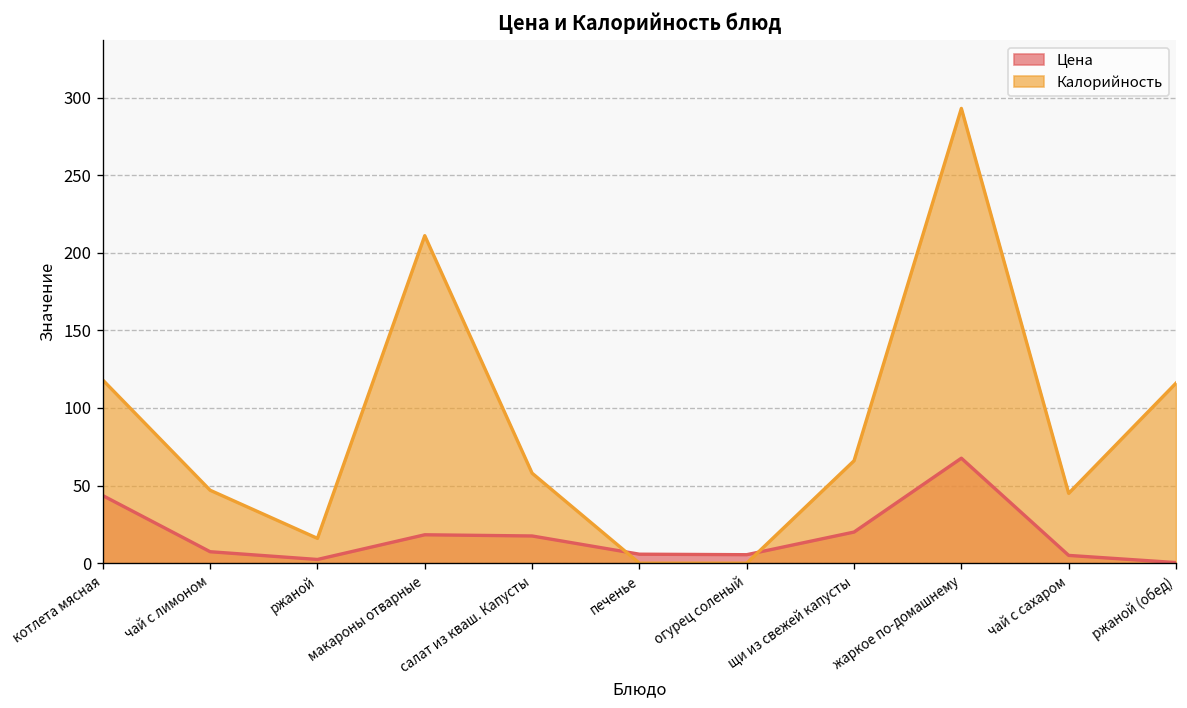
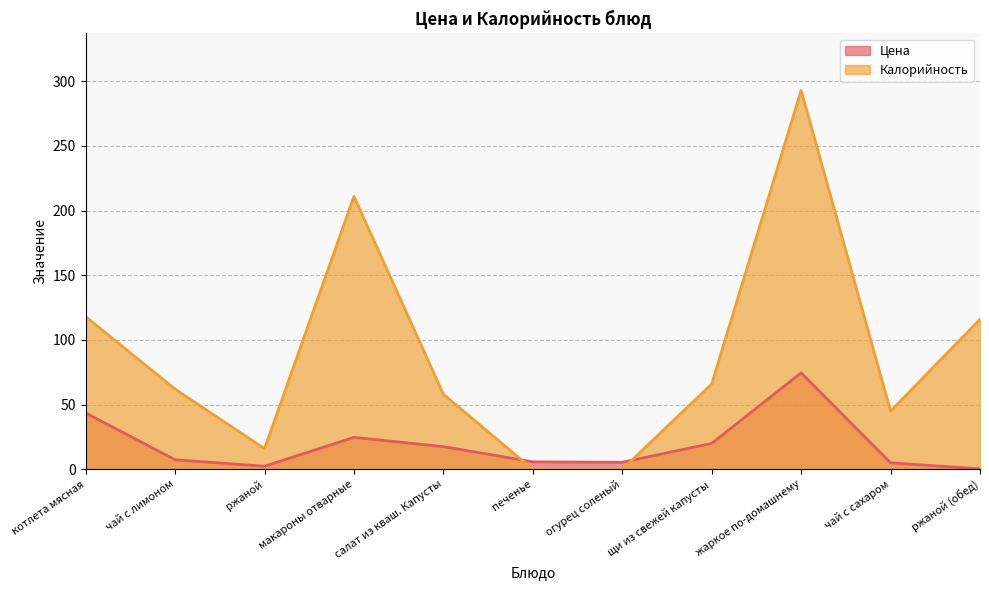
Калорийность, чай с лимоном: 47 -> 62
Цена, макароны отварные: 18 -> 25
Цена, жаркое по-домашнему: 68 -> 75
